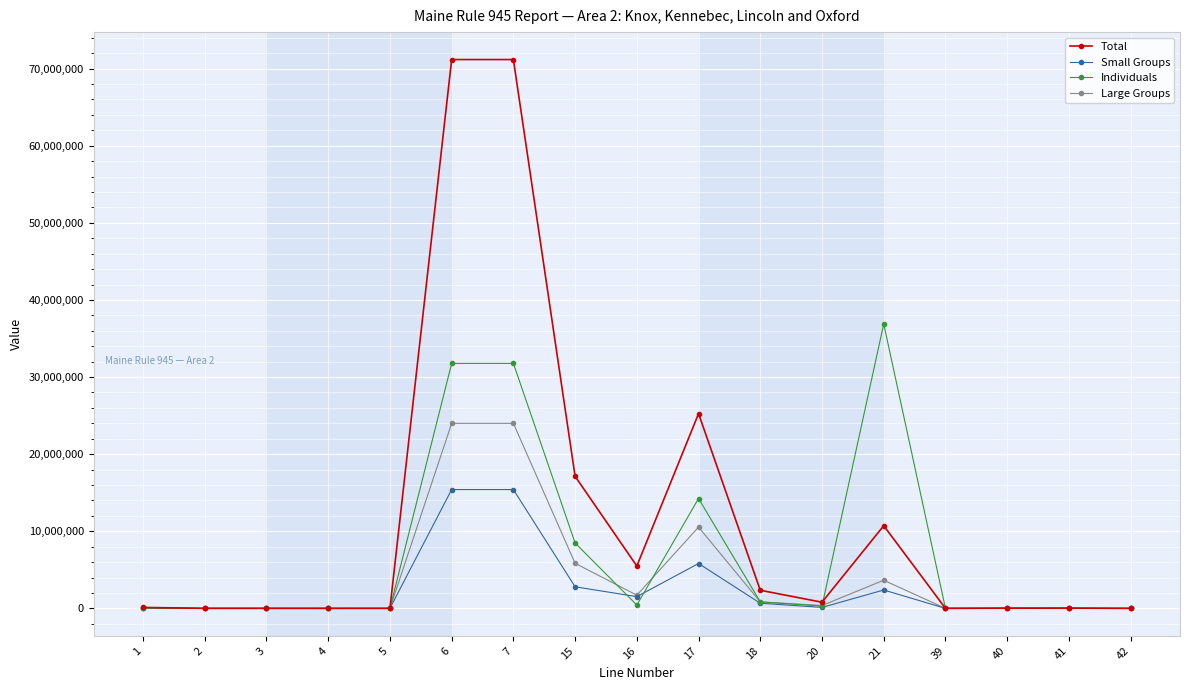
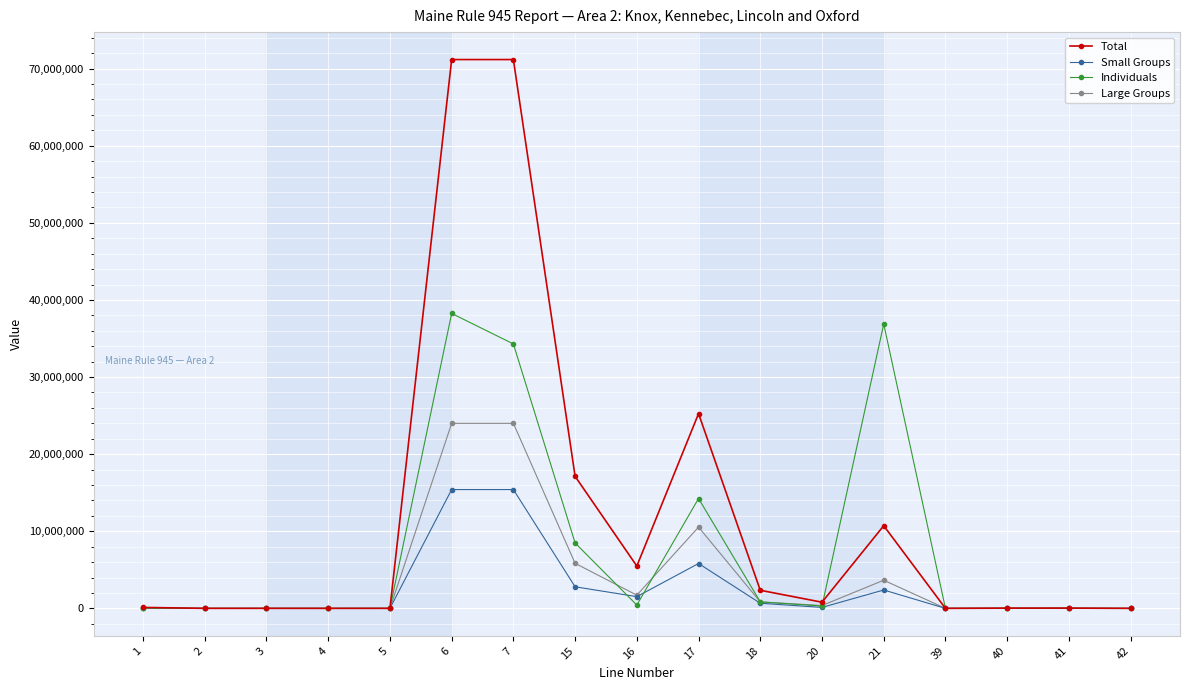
Individuals, 6: 32,000,000 -> 38,000,000
Individuals, 7: 32,000,000 -> 34,000,000
